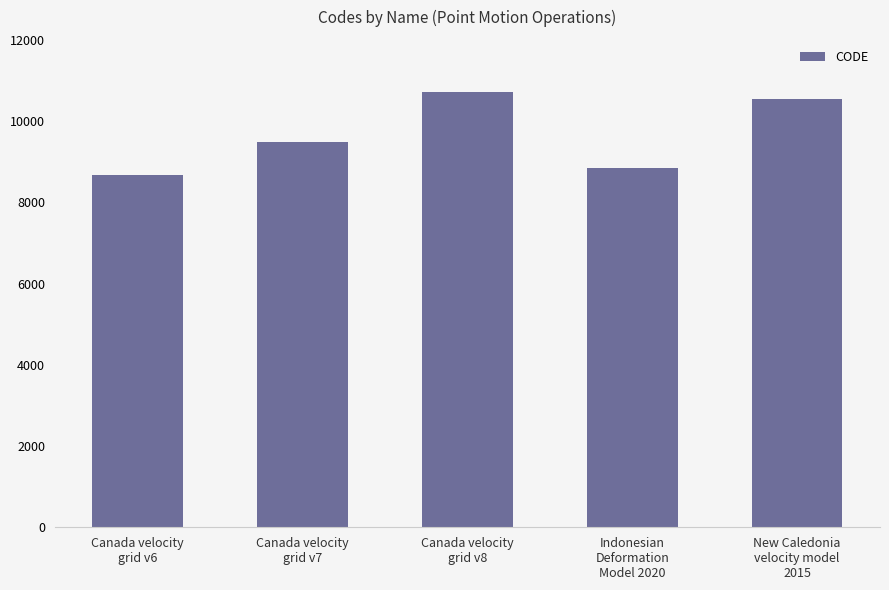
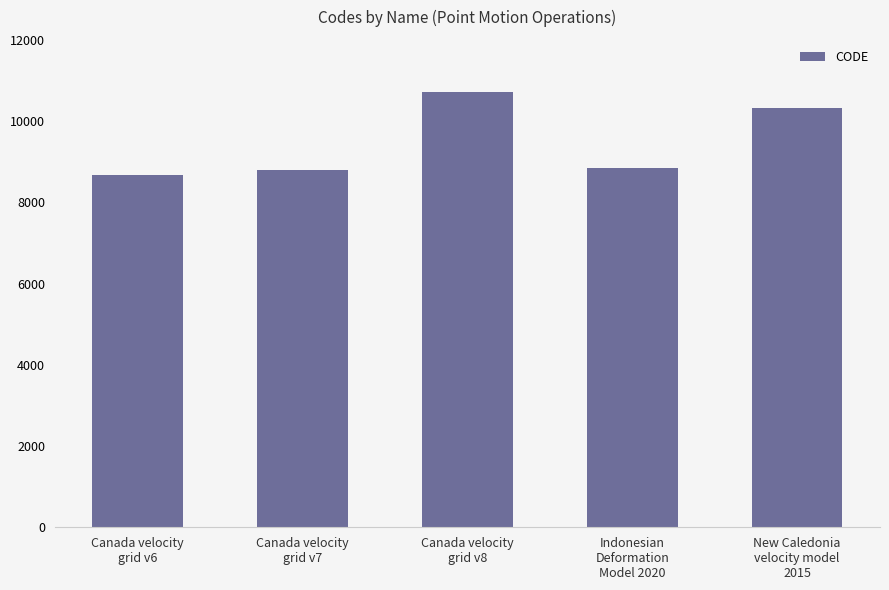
Canada velocity grid v7: 9500 -> 8800
New Caledonia velocity model 2015: 10500 -> 10300
